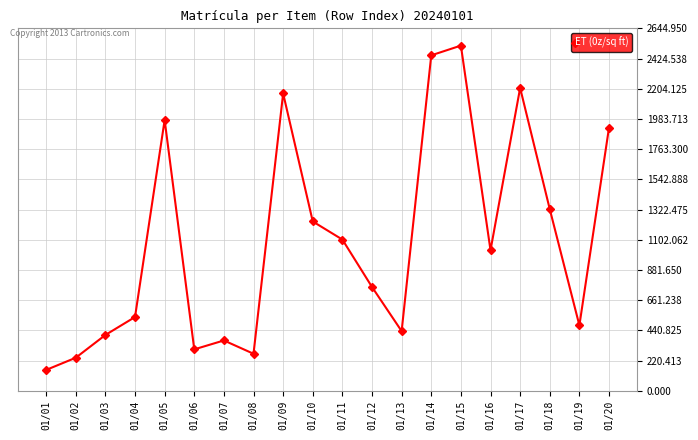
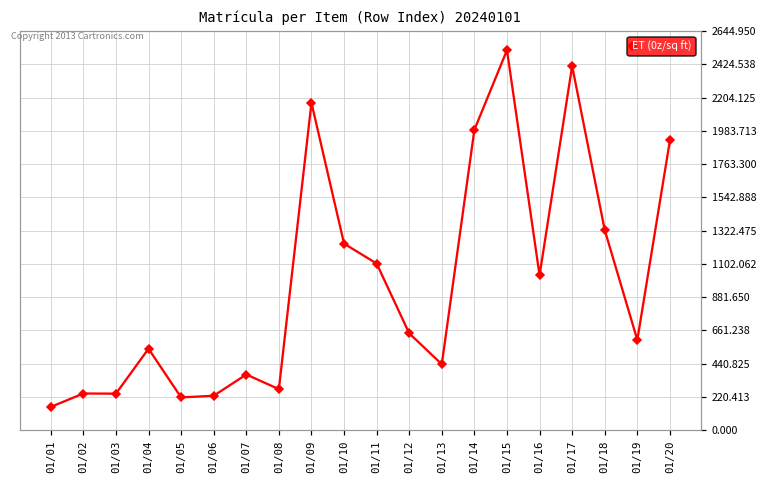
01/03: 410 -> 240
01/05: 1980 -> 220
01/06: 300 -> 230
01/12: 760 -> 640
01/14: 2450 -> 1990
01/17: 2210 -> 2410
01/19: 480 -> 600
